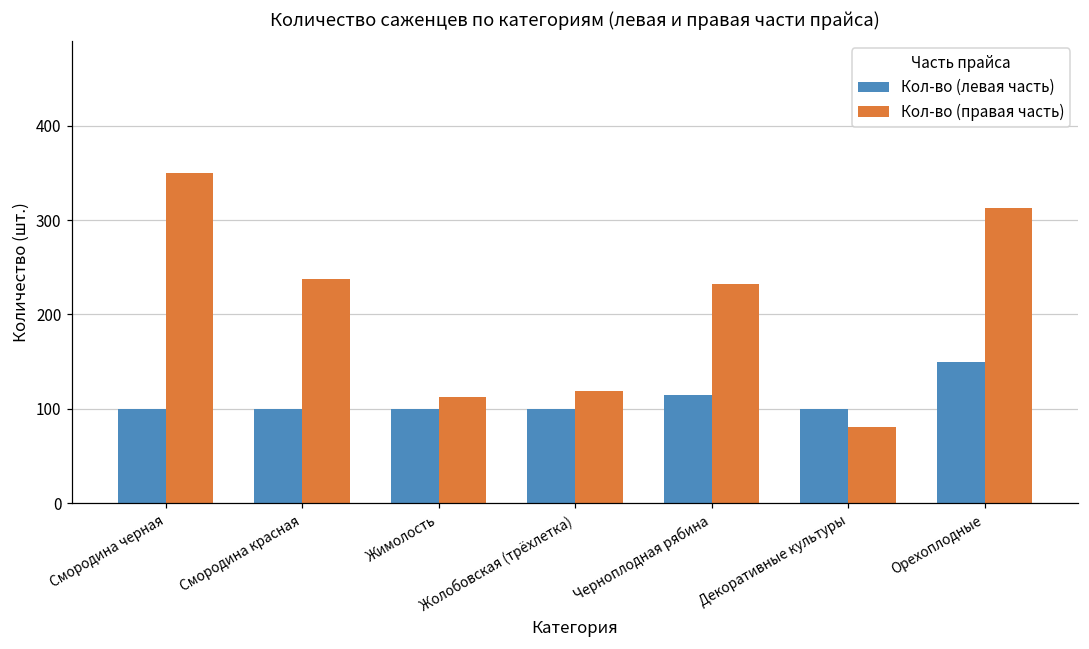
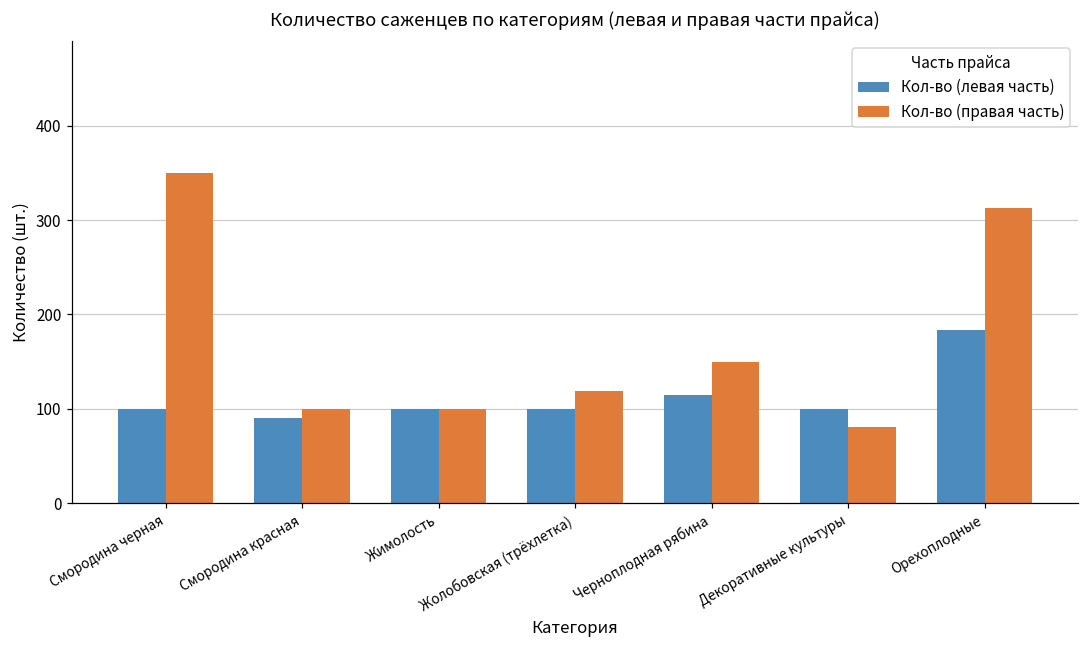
Кол-во (левая часть), Смородина красная: 100 -> 90
Кол-во (правая часть), Смородина красная: 240 -> 100
Кол-во (правая часть), Жимолость: 110 -> 100
Кол-во (правая часть), Черноплодная рябина: 230 -> 150
Кол-во (левая часть), Орехоплодные: 150 -> 180
